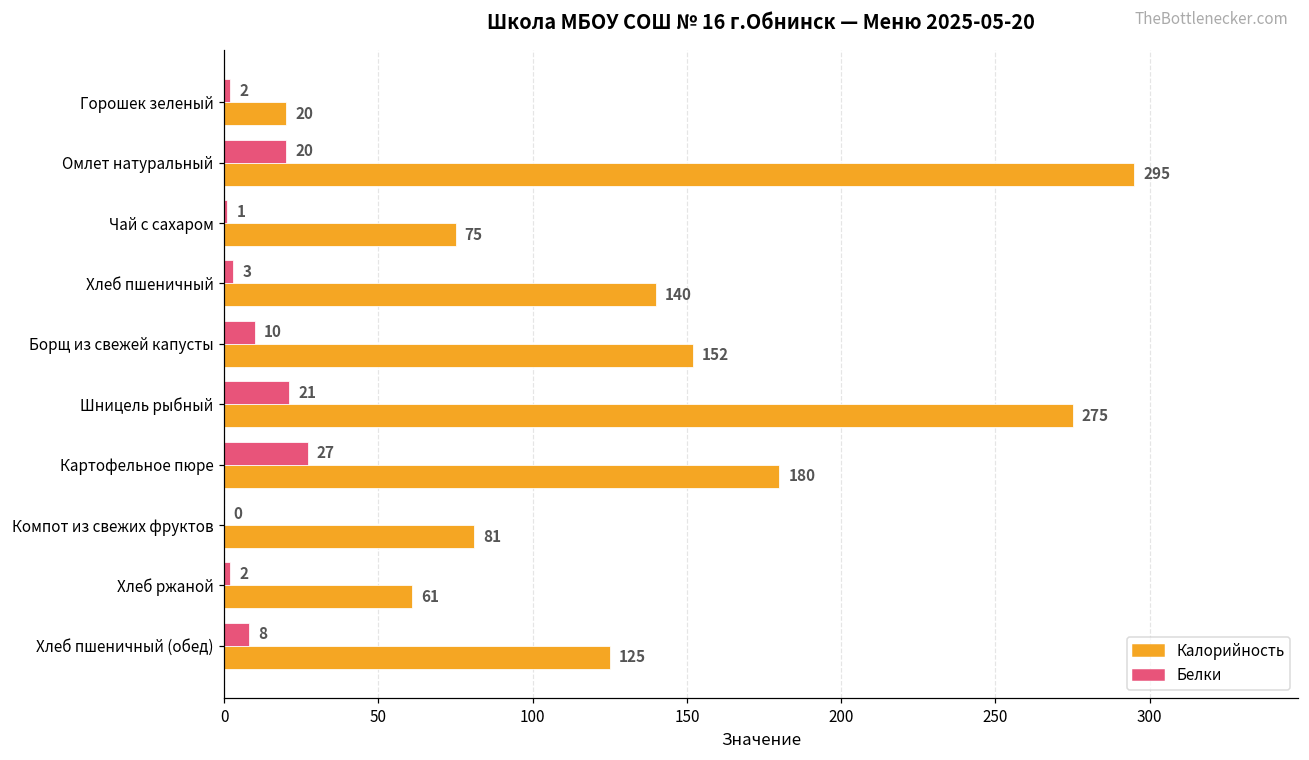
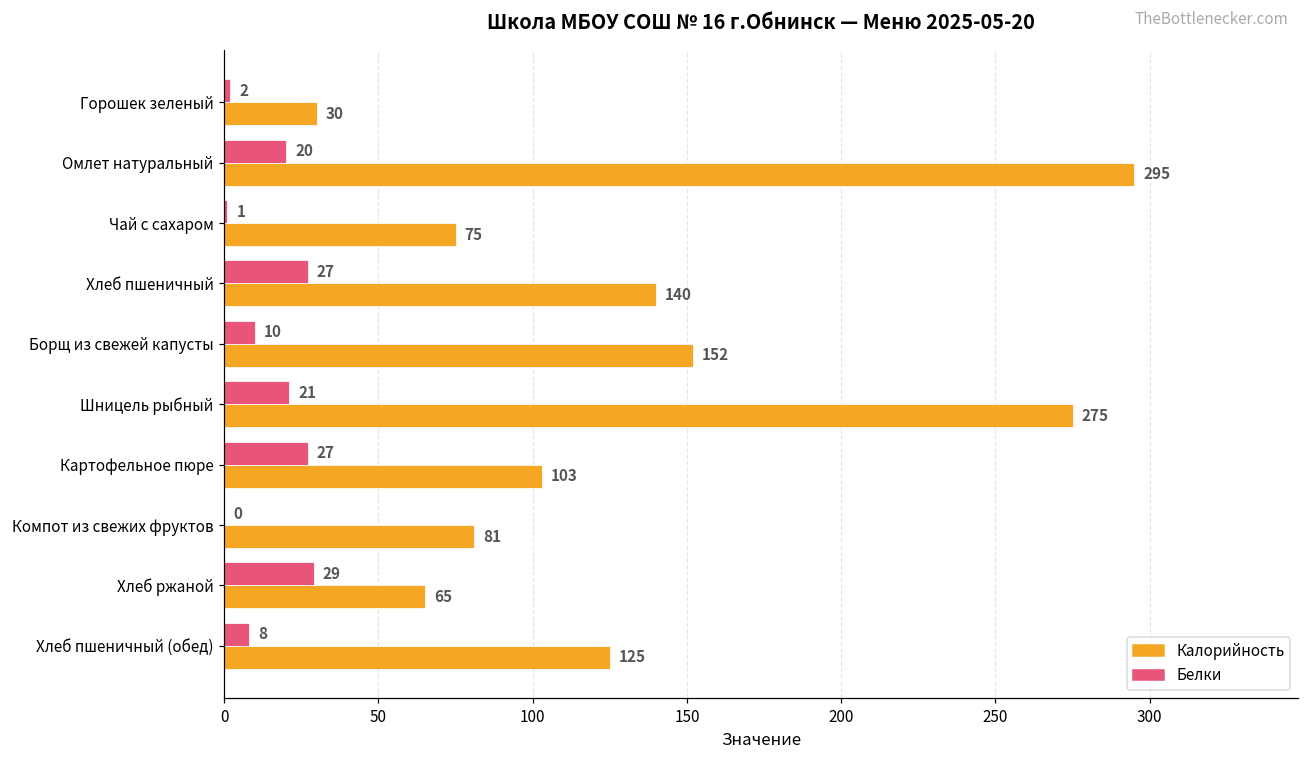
Калорийность, Горошек зеленый: 20 -> 30
Белки, Хлеб пшеничный: 3 -> 27
Калорийность, Картофельное пюре: 180 -> 103
Белки, Хлеб ржаной: 2 -> 29
Калорийность, Хлеб ржаной: 61 -> 65
